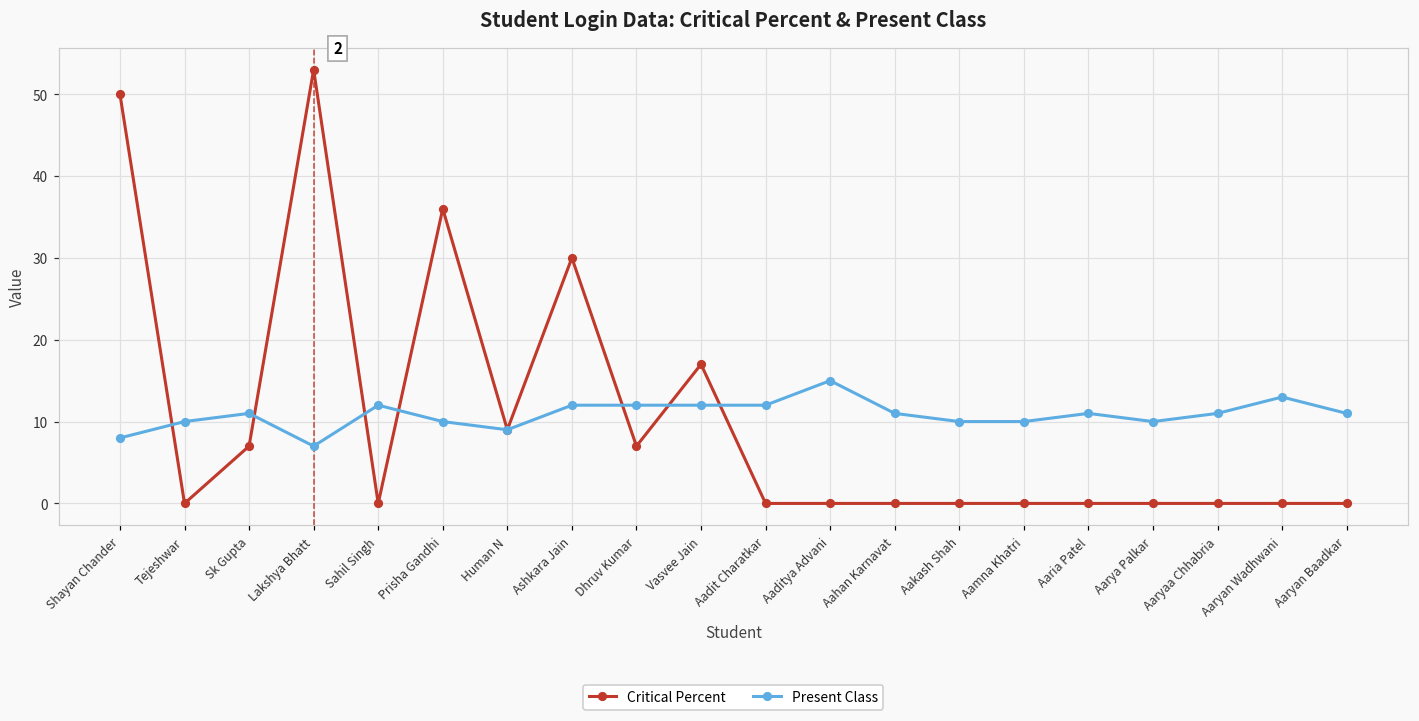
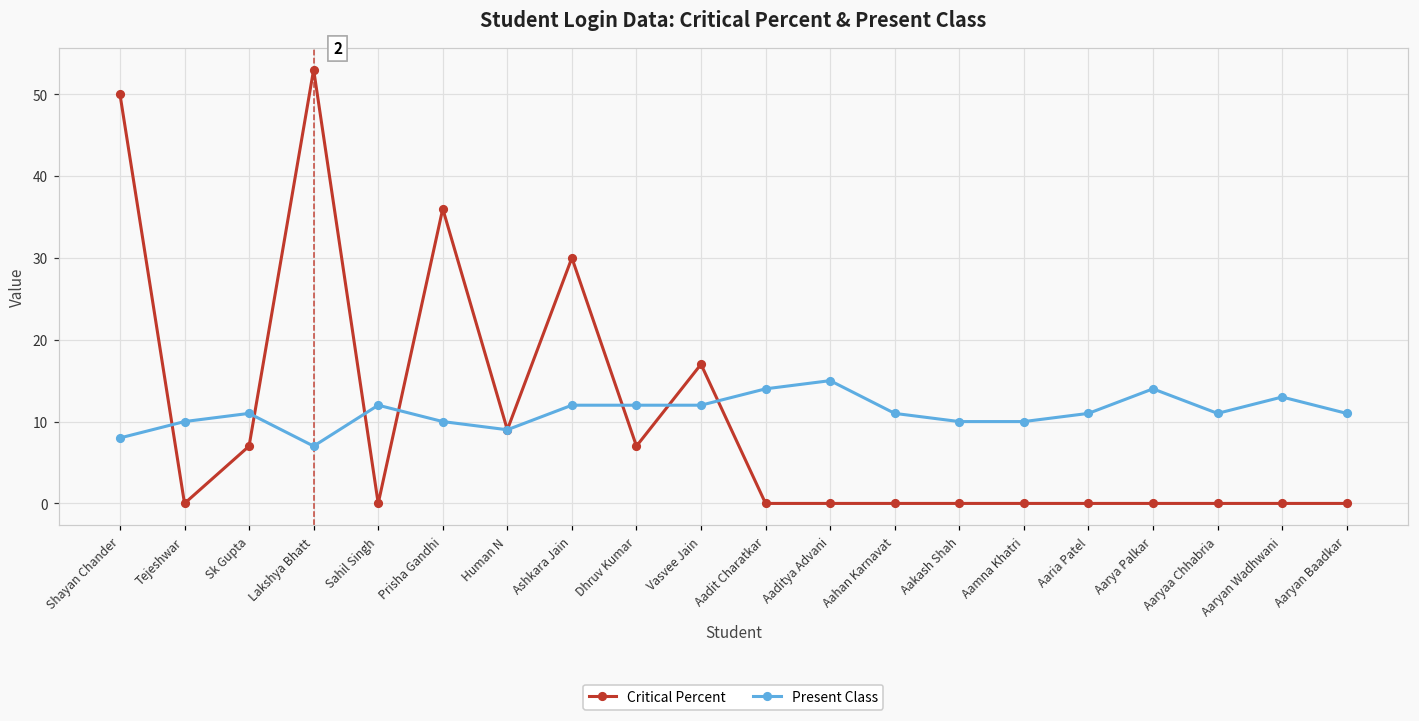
Present Class, Aadit Charatkar: 12 -> 14
Present Class, Aarya Palkar: 10 -> 14
